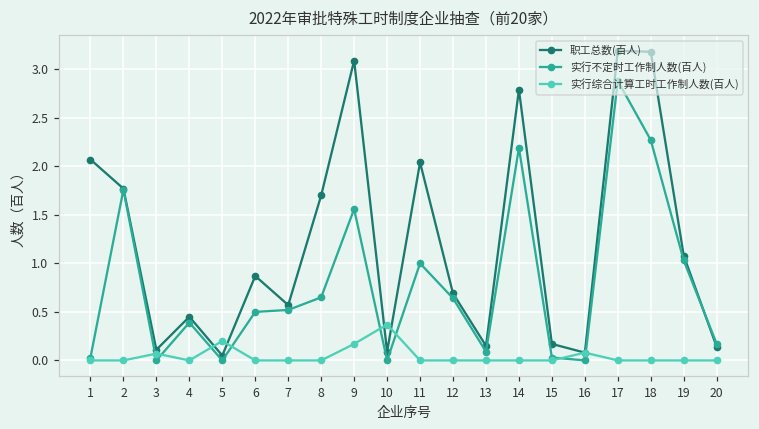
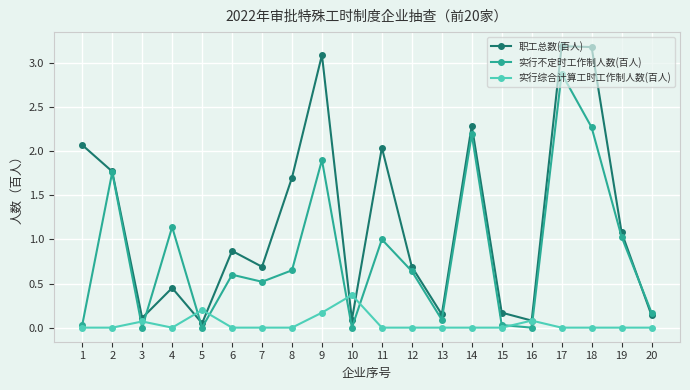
实行不定时工作制人数(百人), 4: 0.4 -> 1.1
实行不定时工作制人数(百人), 6: 0.5 -> 0.6
职工总数(百人), 7: 0.6 -> 0.7
实行不定时工作制人数(百人), 9: 1.6 -> 1.9
职工总数(百人), 14: 2.8 -> 2.3
